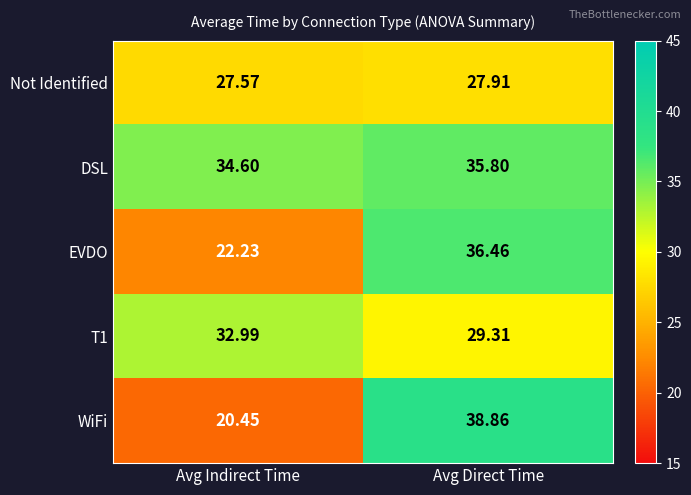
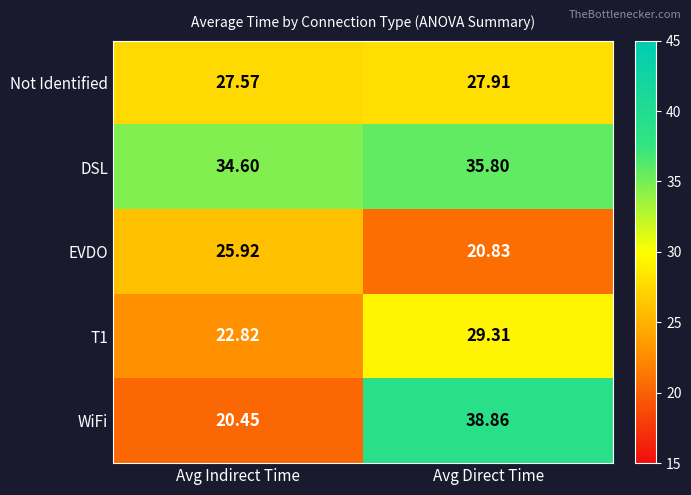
EVDO, Avg Indirect Time: 22.23 -> 25.92
EVDO, Avg Direct Time: 36.46 -> 20.83
T1, Avg Indirect Time: 32.99 -> 22.82
